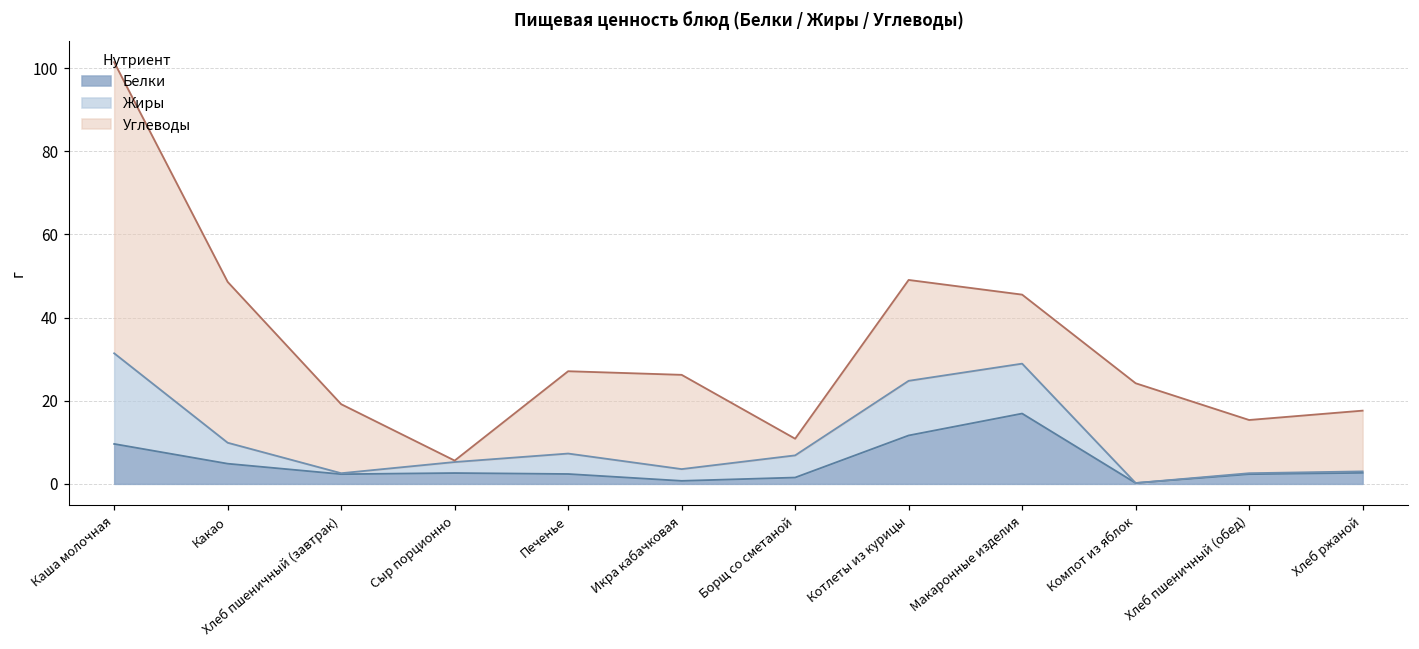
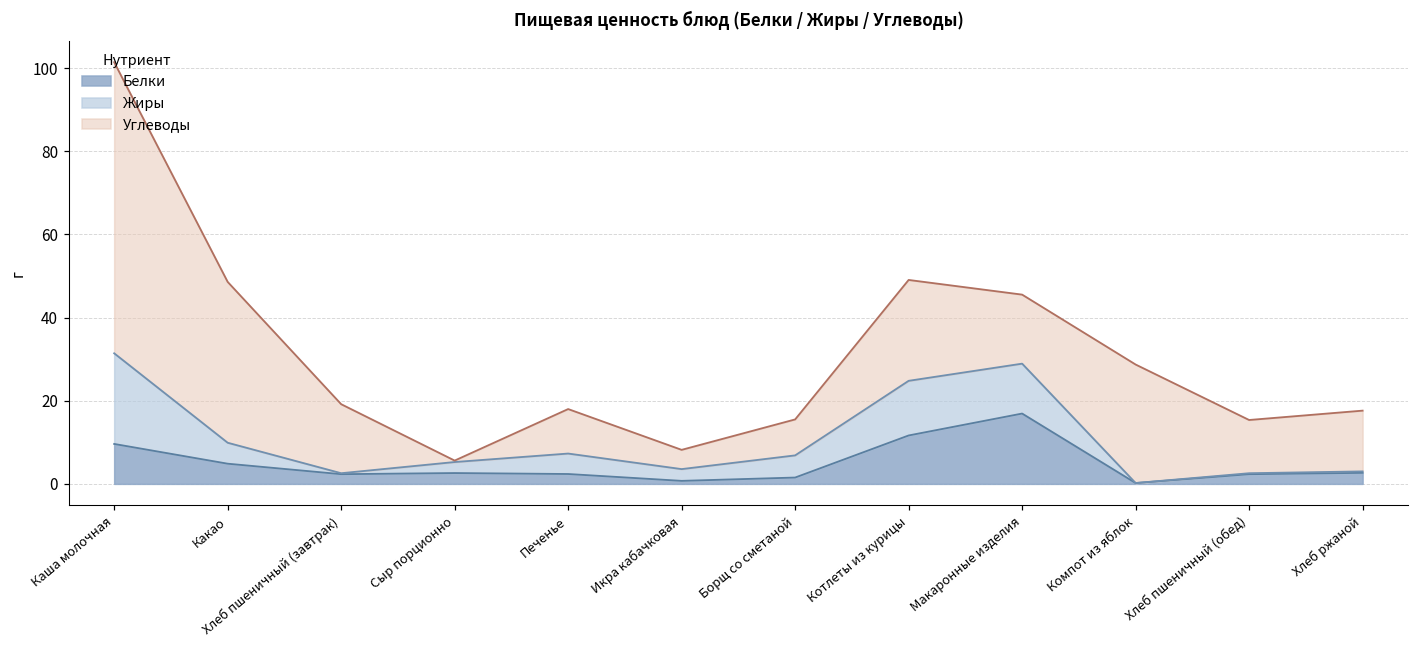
Углеводы, Печенье: 20 -> 11
Углеводы, Икра кабачковая: 23 -> 5
Углеводы, Борщ со сметаной: 4 -> 9
Углеводы, Компот из яблок: 24 -> 29
